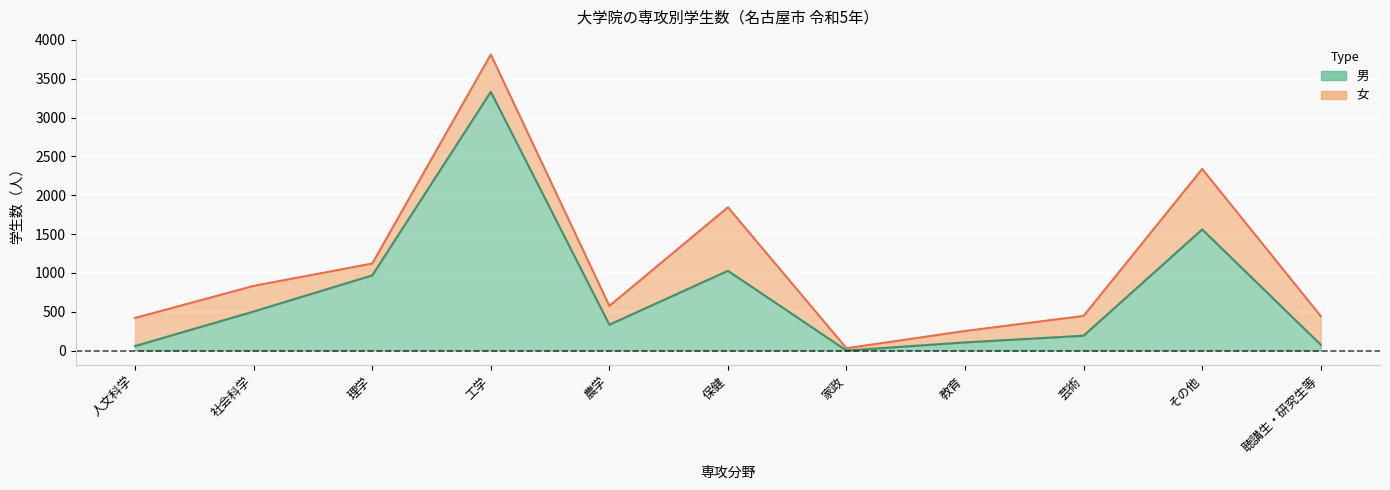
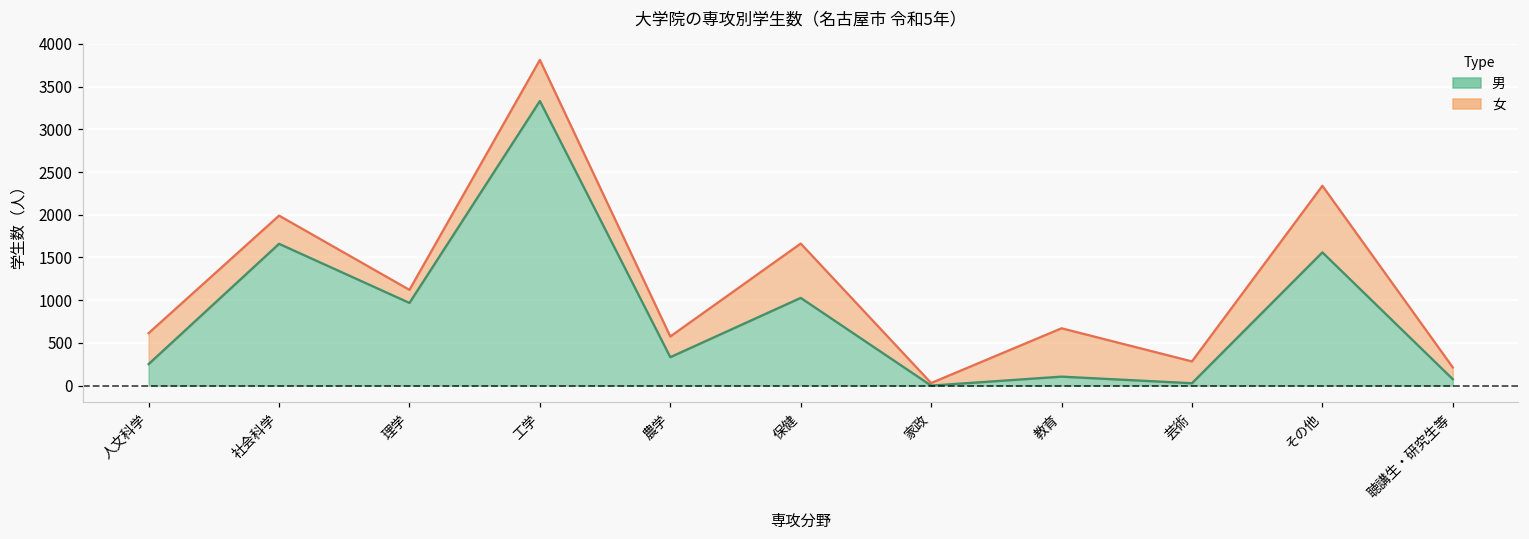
男, 人文科学: 100 -> 300
男, 社会科学: 500 -> 1700
女, 保健: 800 -> 600
女, 教育: 100 -> 600
男, 芸術: 200 -> 0
女, 聴講生・研究生等: 400 -> 100
